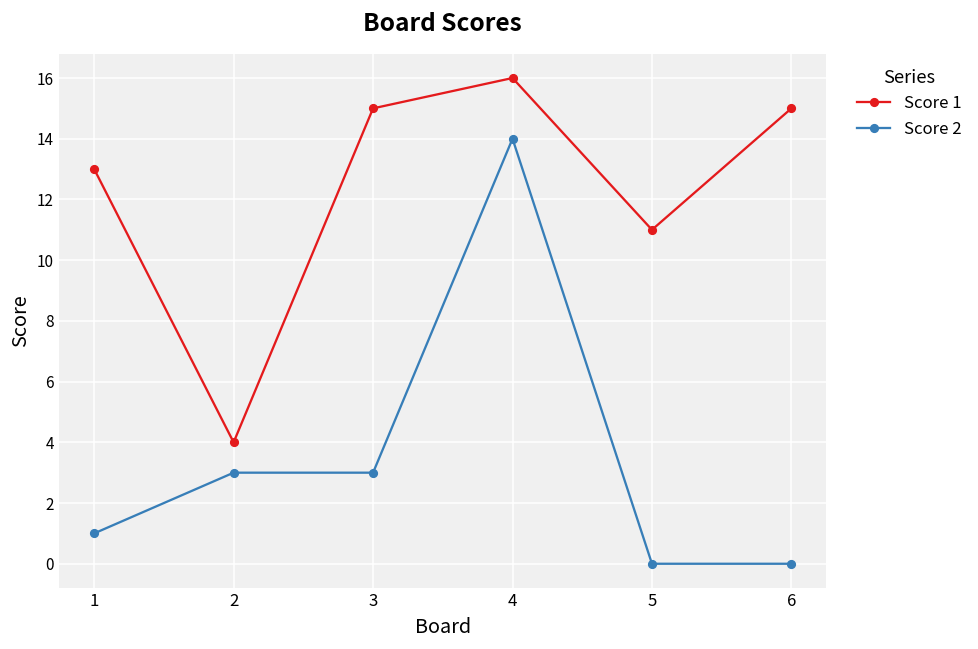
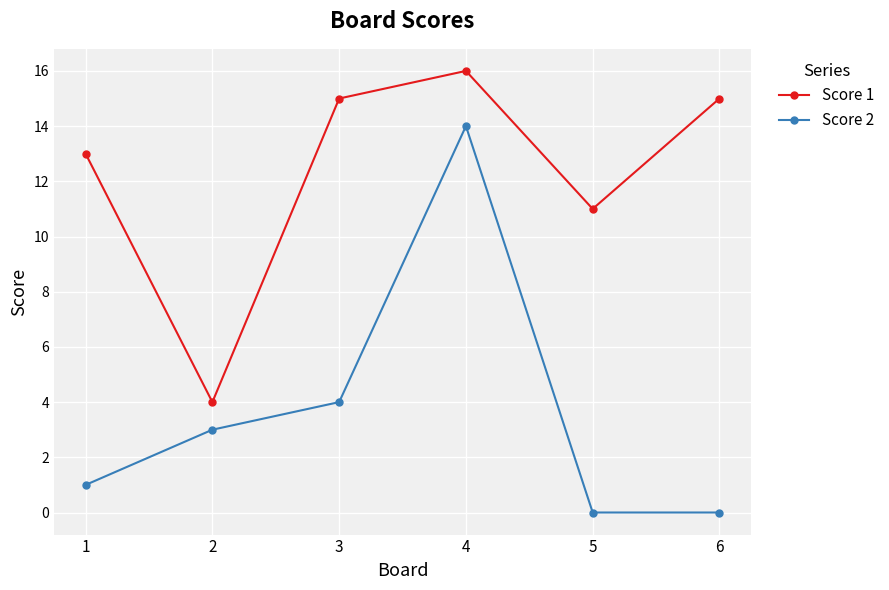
Score 2, 3: 3 -> 4
